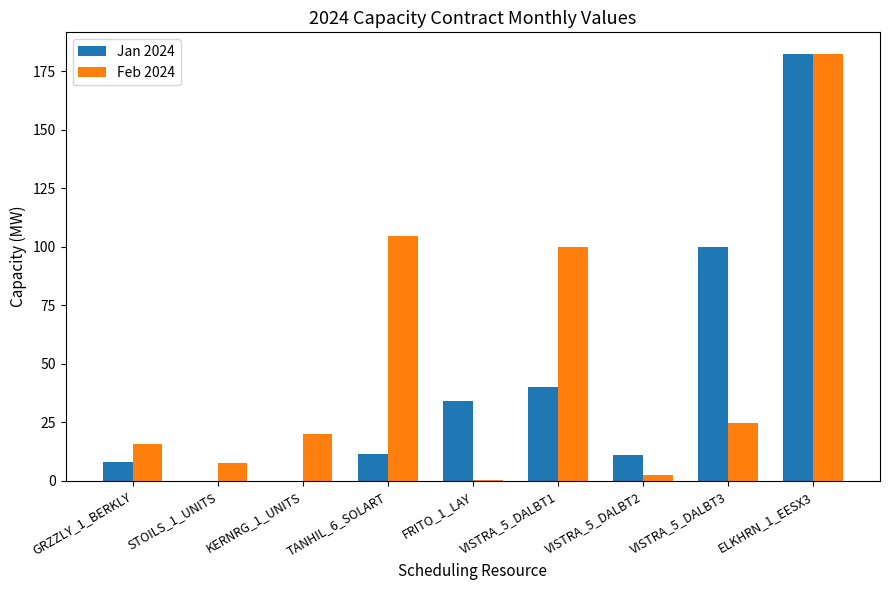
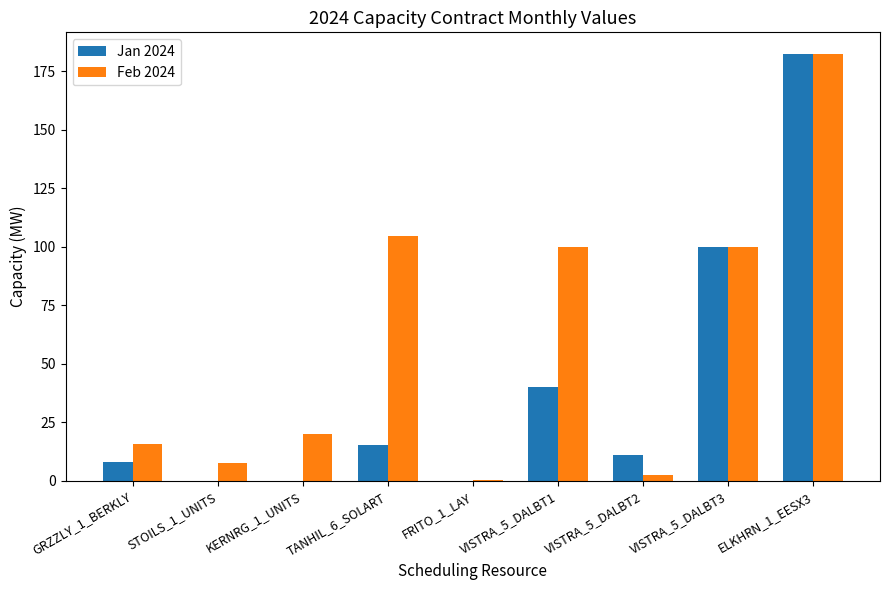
Jan 2024, TANHIL_6_SOLART: 11 -> 15
Jan 2024, FRITO_1_LAY: 34 -> 0
Feb 2024, VISTRA_5_DALBT3: 25 -> 100
